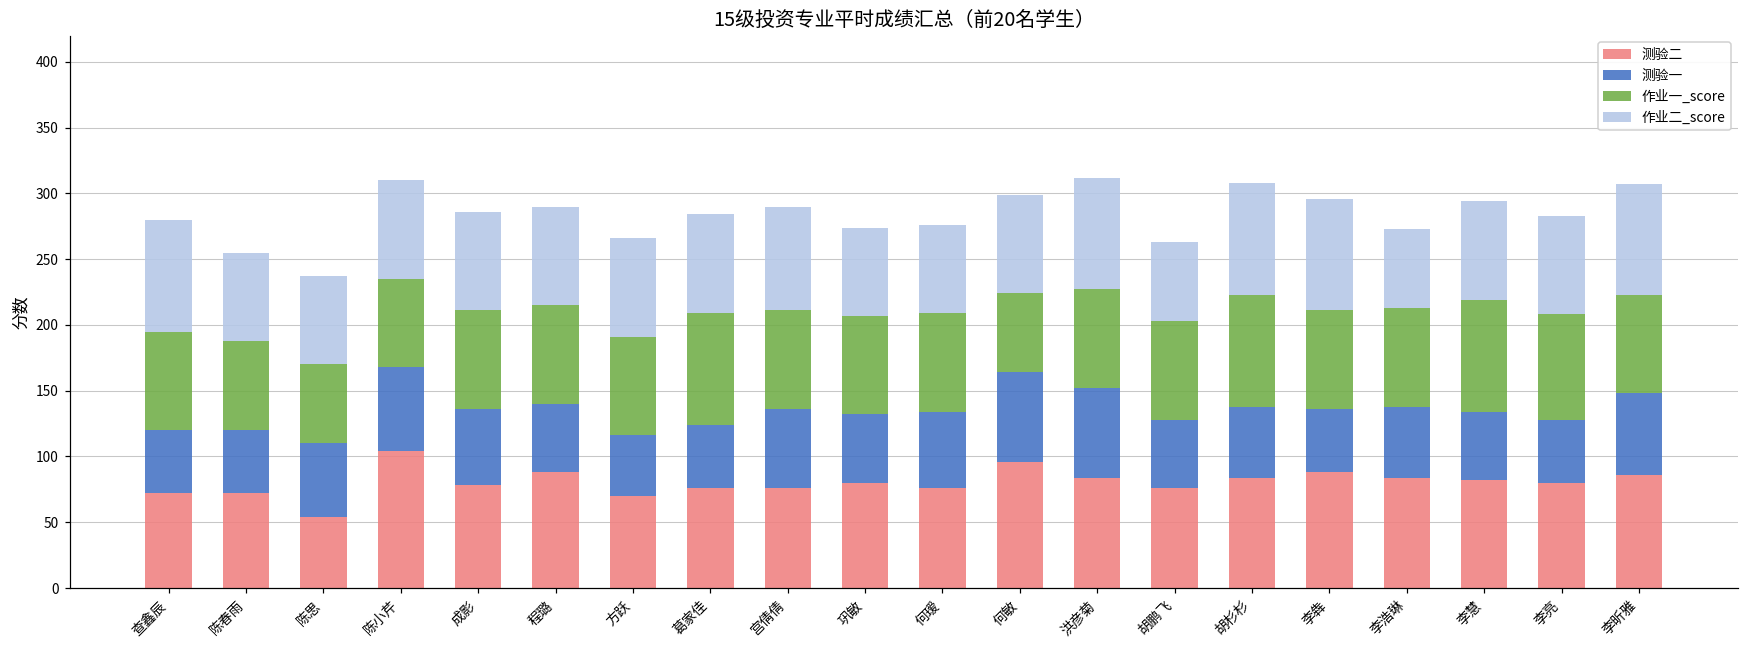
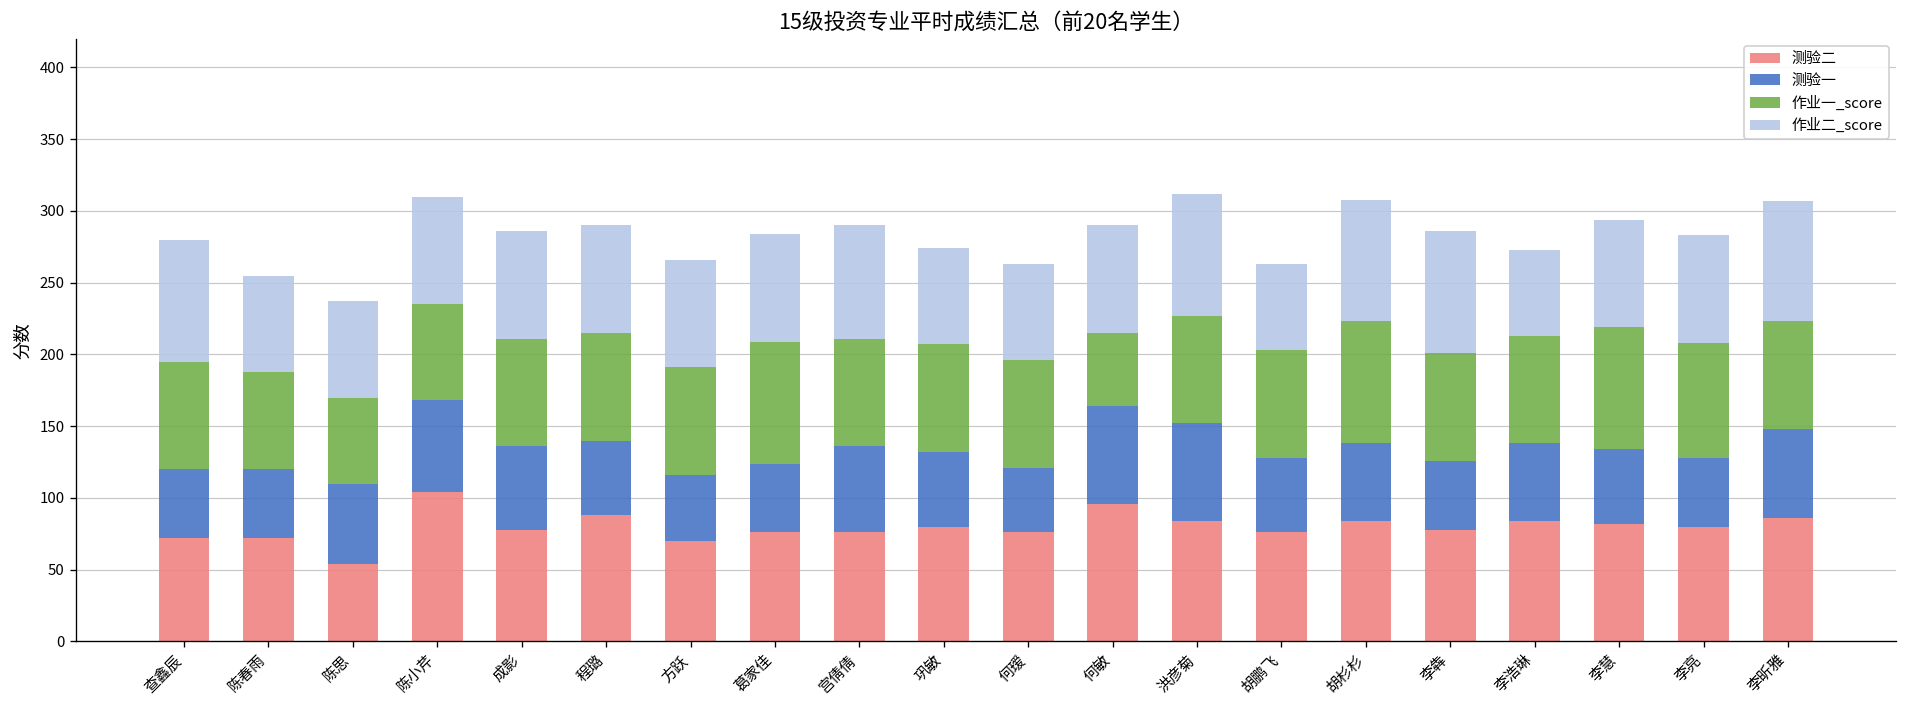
测验一, 何瑷: 58 -> 45
作业一_score, 何敏: 60 -> 51
测验二, 李犇: 88 -> 78
